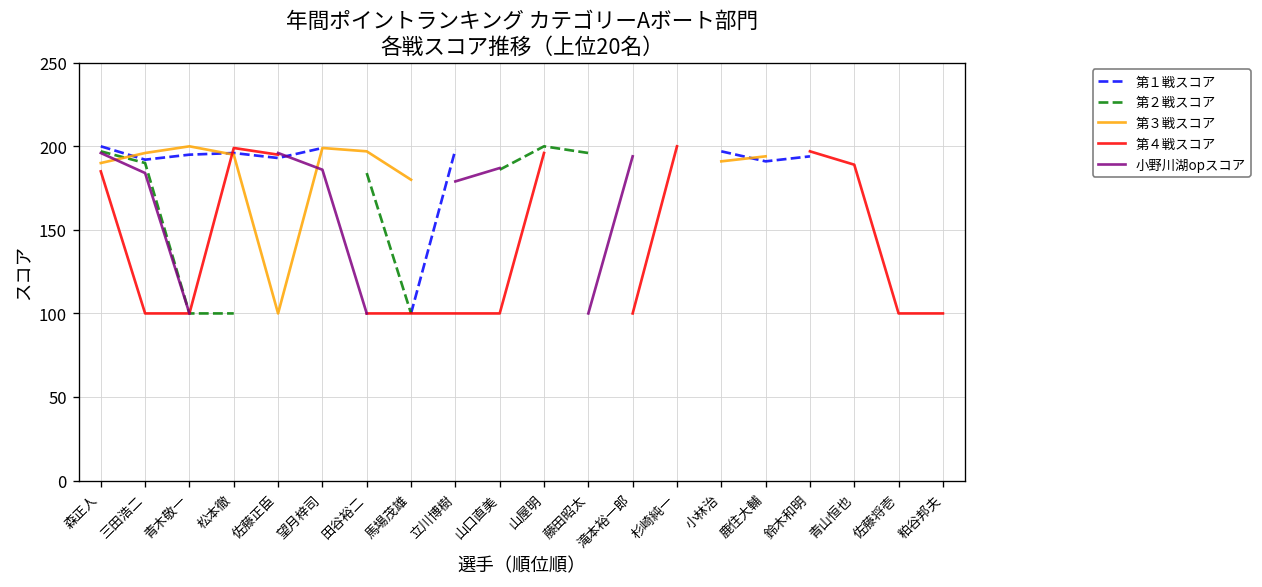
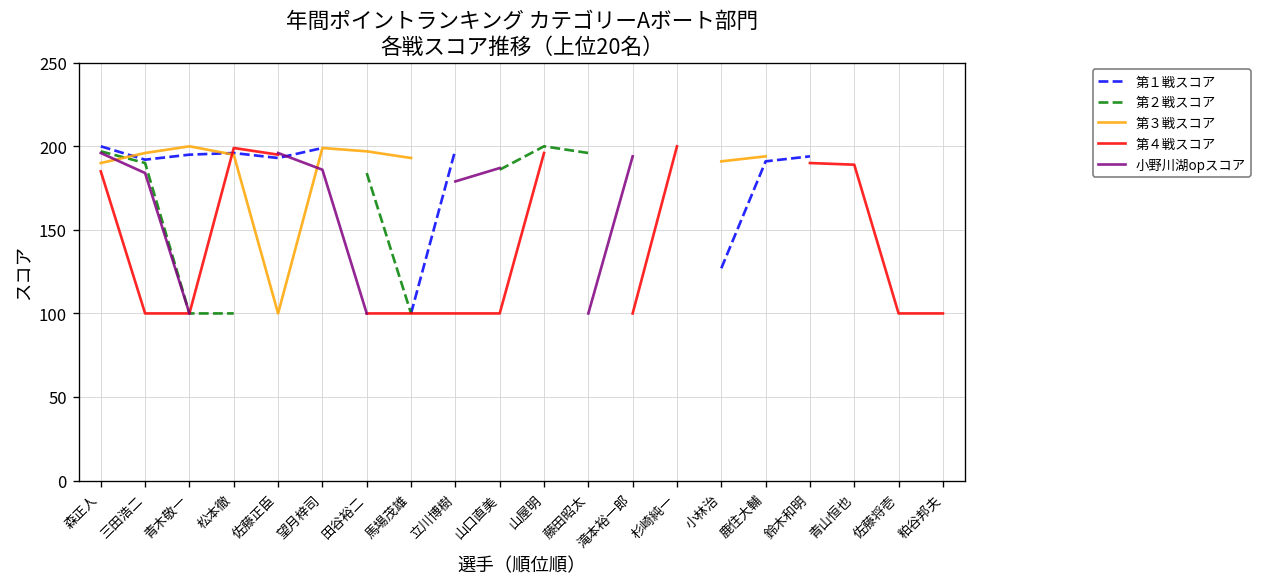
第３戦スコア, 馬場茂雄: 180 -> 193
第１戦スコア, 小林治: 197 -> 127
第４戦スコア, 鈴木和明: 197 -> 190
